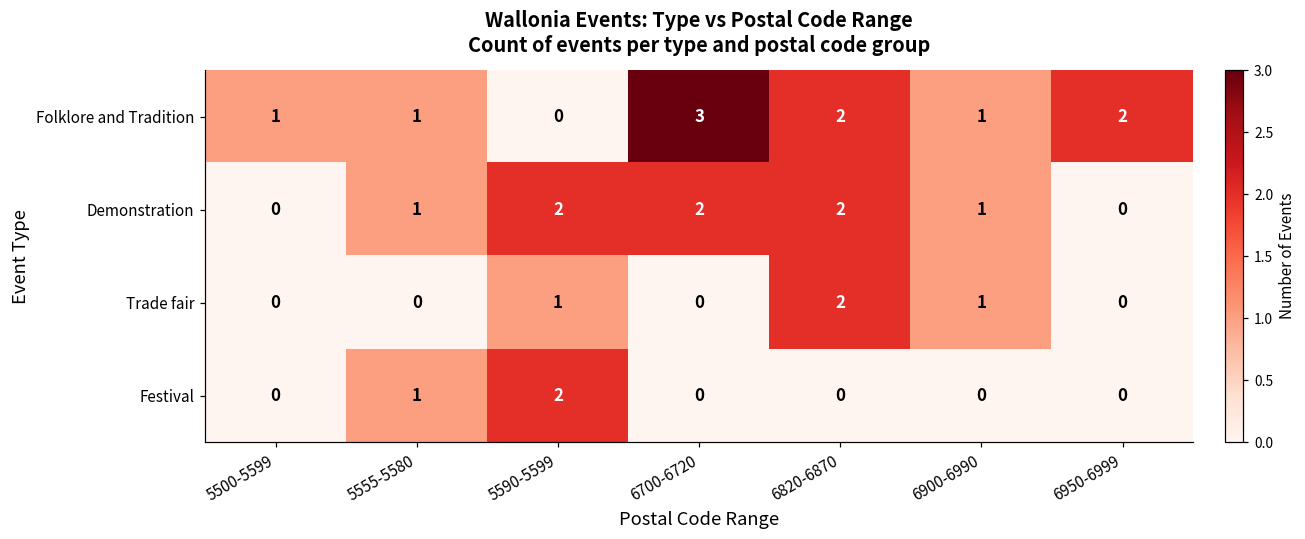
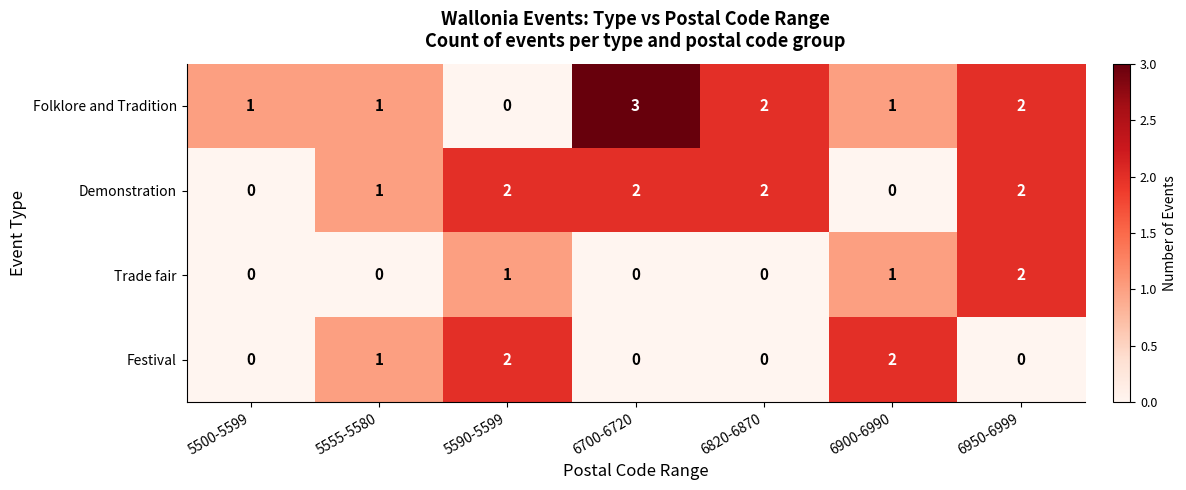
Demonstration, 6900-6990: 1 -> 0
Demonstration, 6950-6999: 0 -> 2
Trade fair, 6820-6870: 2 -> 0
Trade fair, 6950-6999: 0 -> 2
Festival, 6900-6990: 0 -> 2
